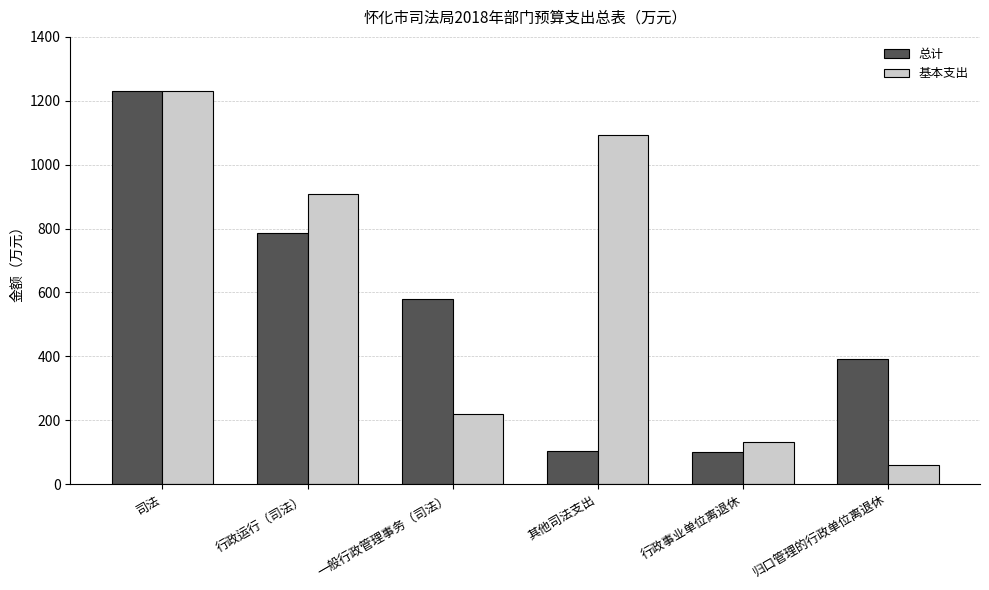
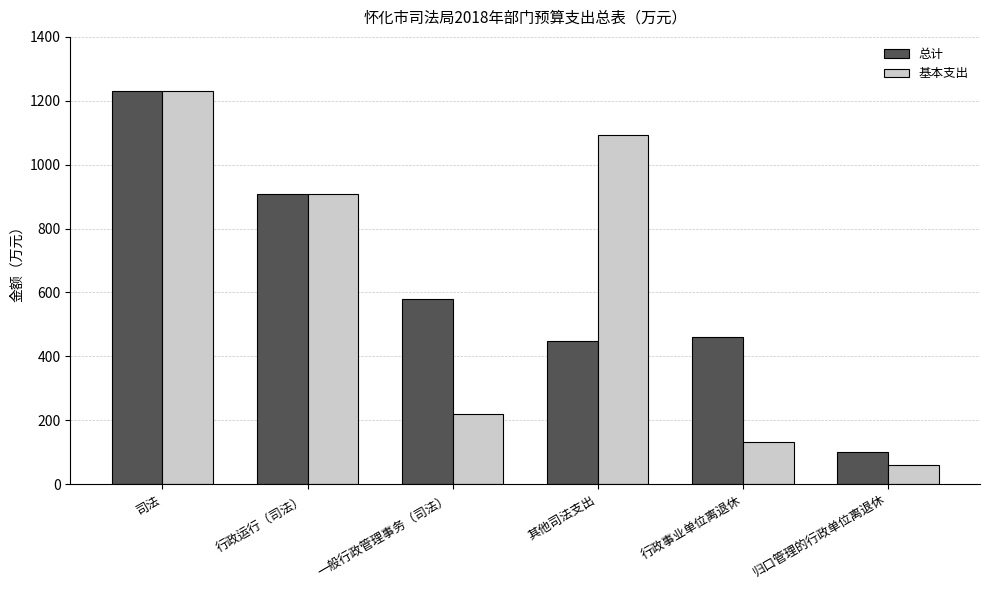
总计, 行政运行（司法）: 790 -> 910
总计, 其他司法支出: 100 -> 450
总计, 行政事业单位离退休: 100 -> 460
总计, 归口管理的行政单位离退休: 390 -> 100
